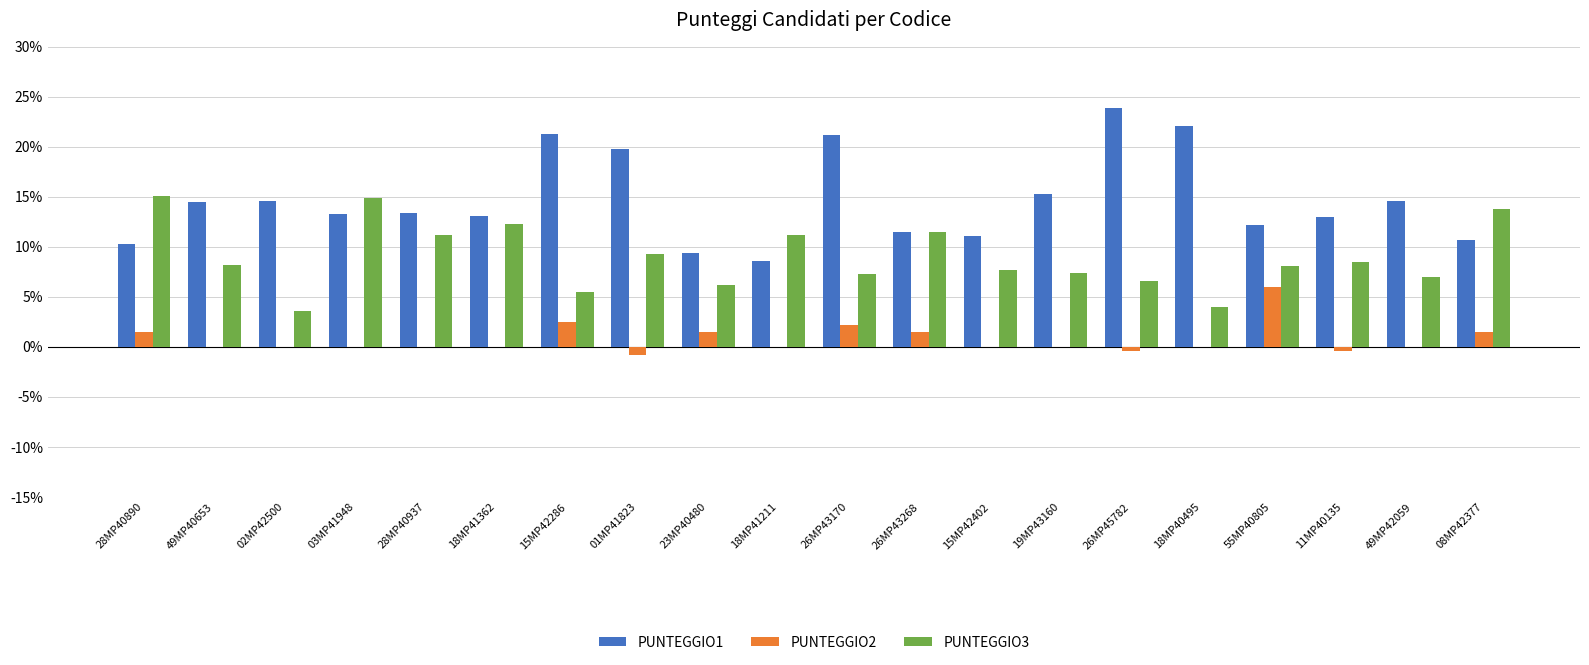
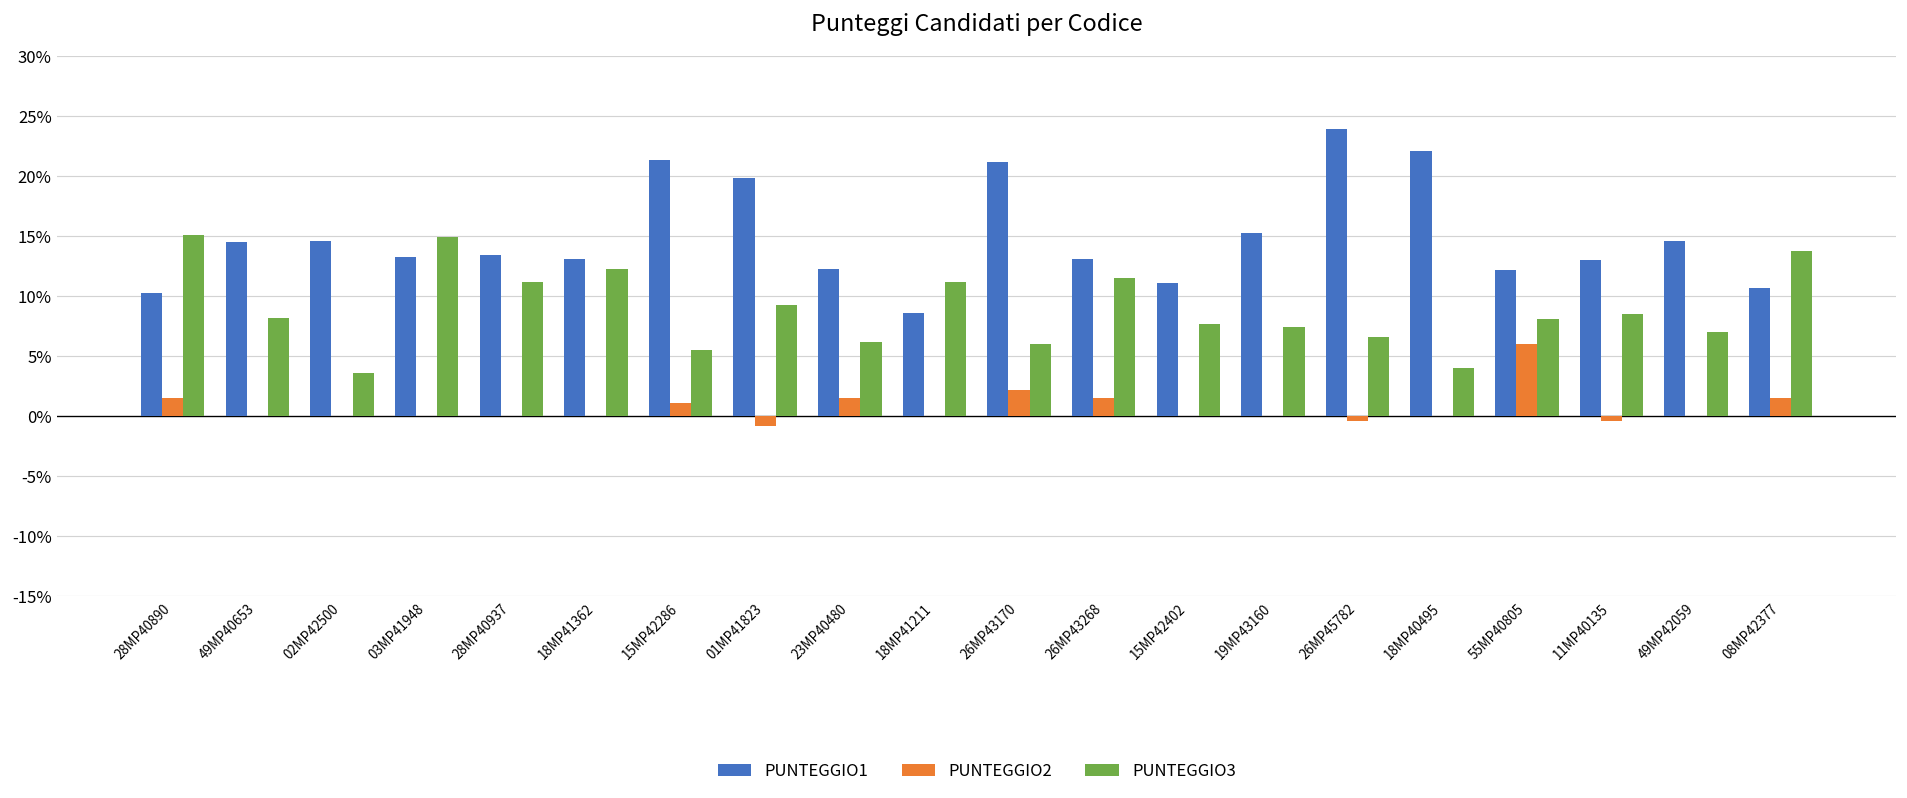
PUNTEGGIO2, 15MP42286: 2.5% -> 1.1%
PUNTEGGIO1, 23MP40480: 9.4% -> 12.3%
PUNTEGGIO3, 26MP43170: 7.3% -> 6.0%
PUNTEGGIO1, 26MP43268: 11.5% -> 13.1%
